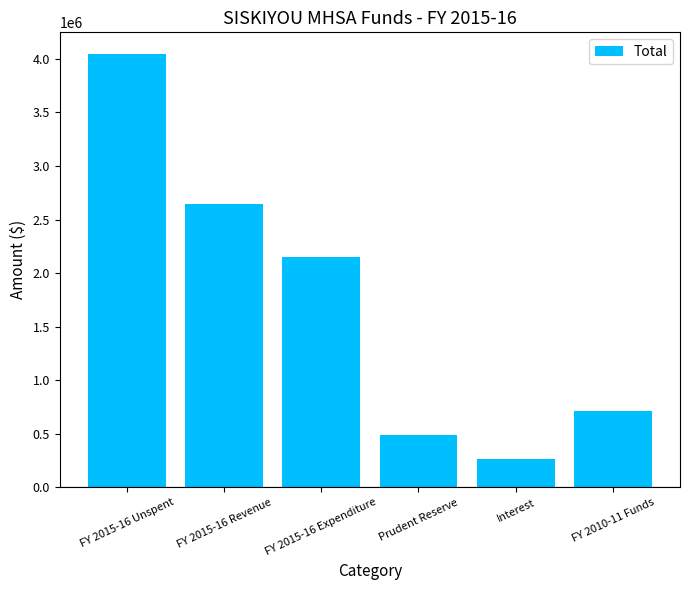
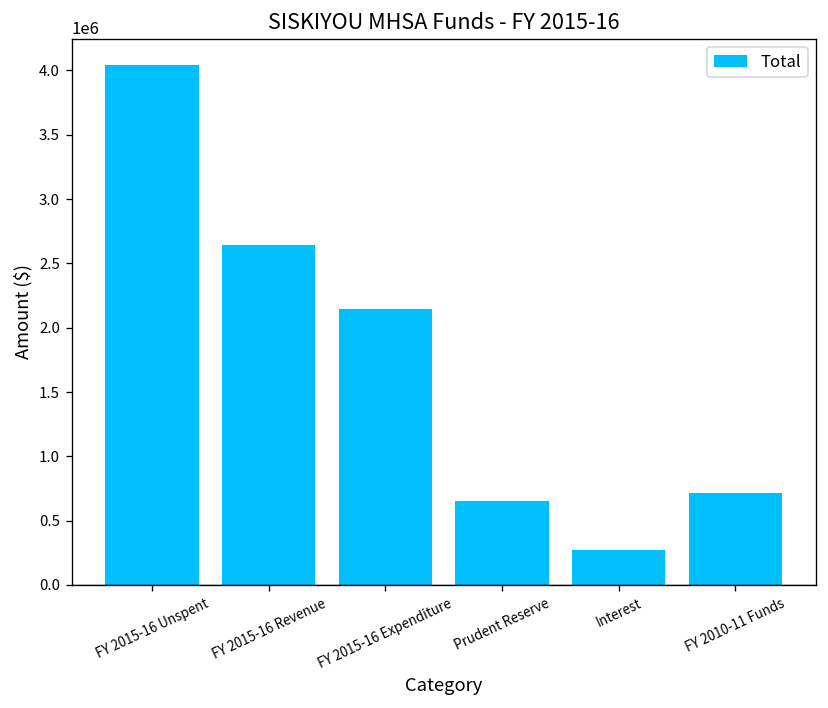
Prudent Reserve: 490000 -> 660000
